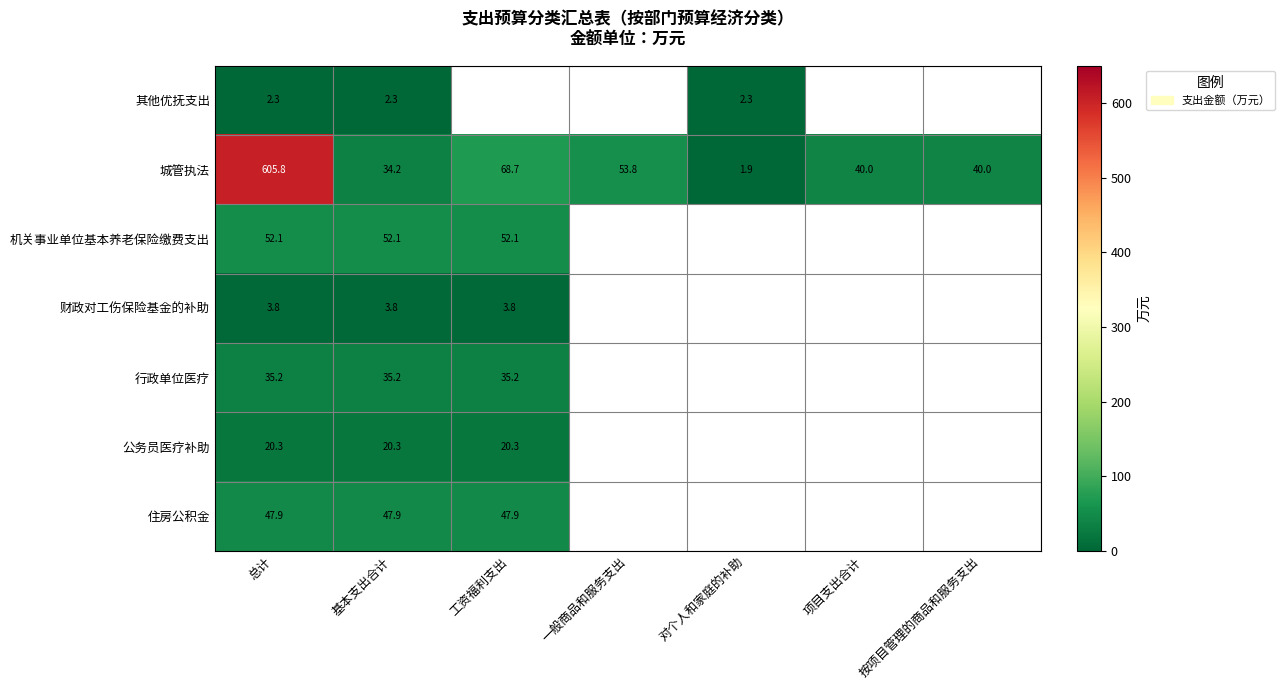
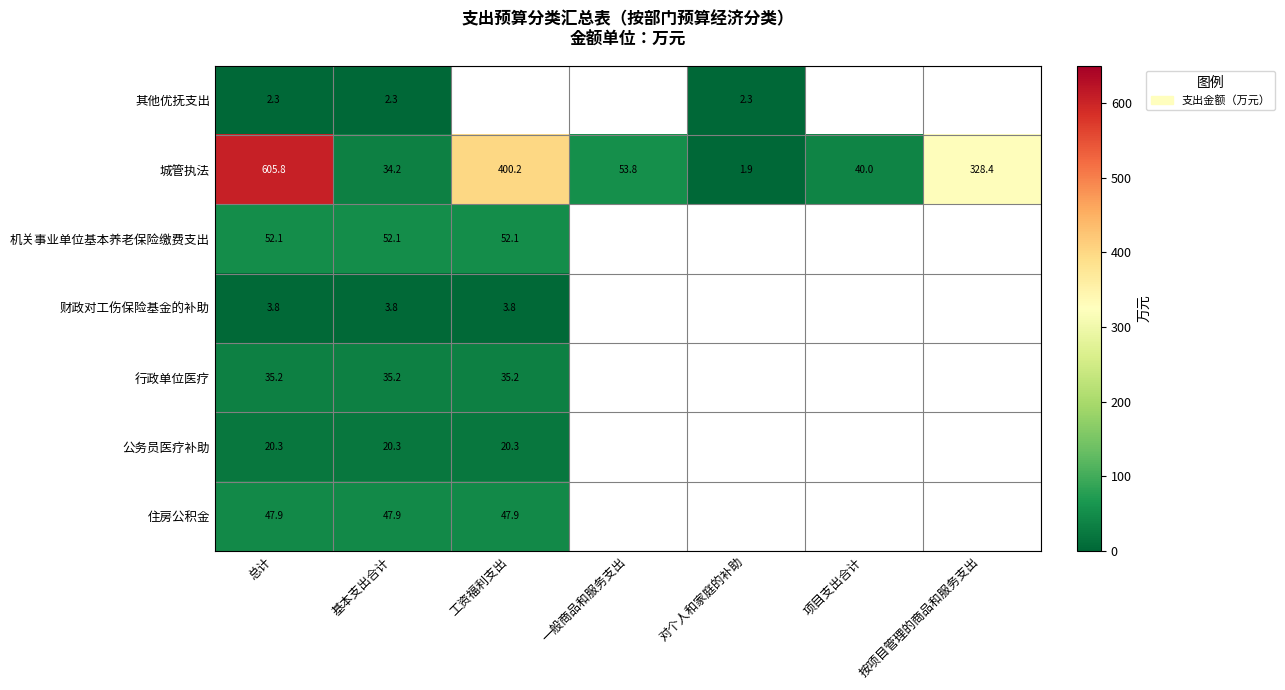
城管执法, 工资福利支出: 68.7 -> 400.2
城管执法, 按项目管理的商品和服务支出: 40.0 -> 328.4
